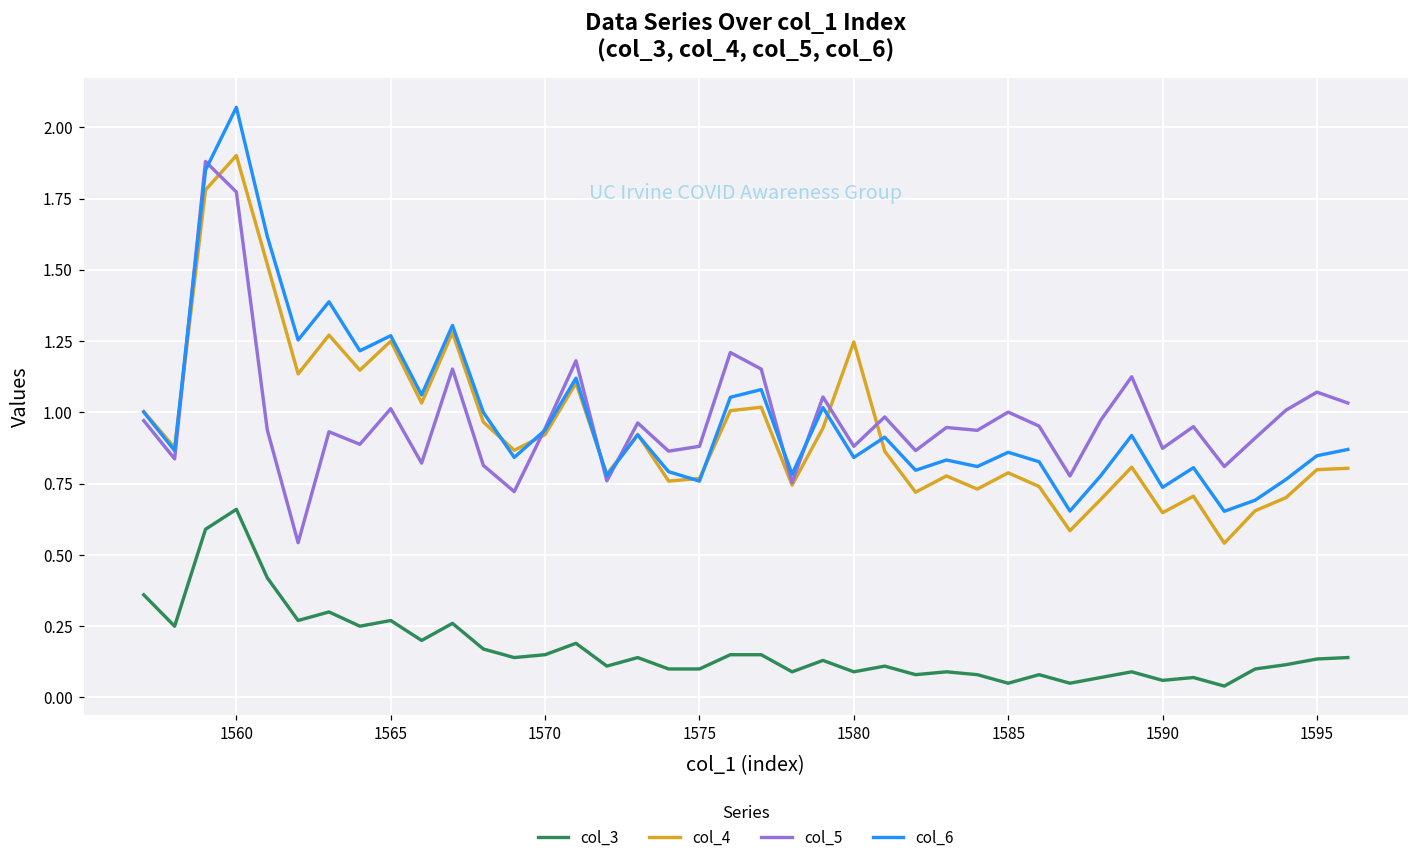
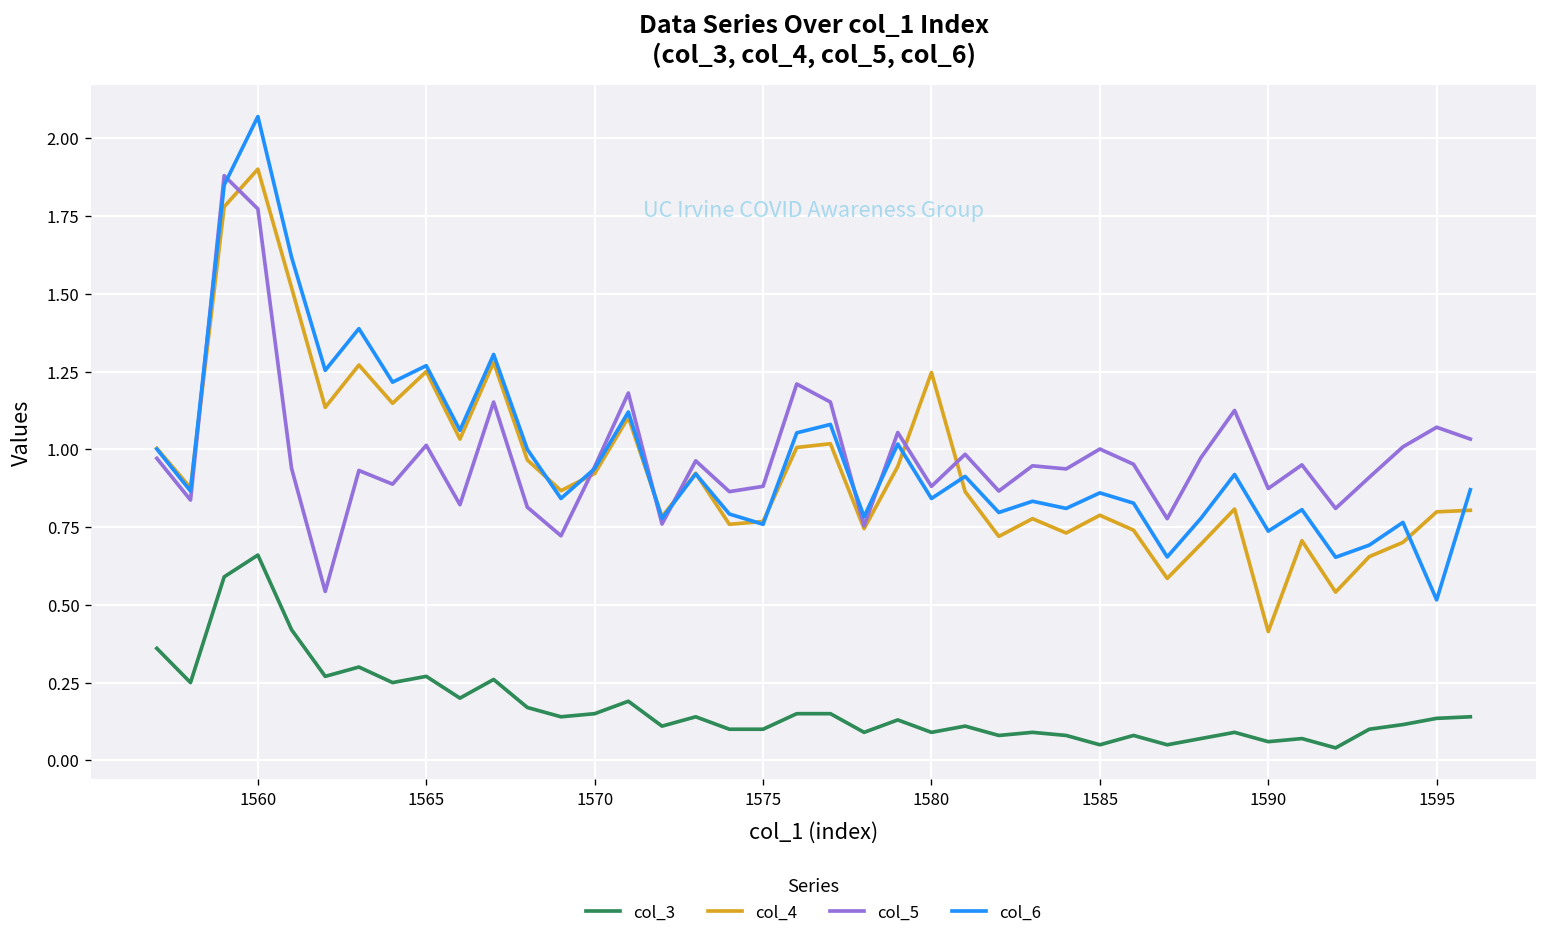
col_4, 1590: 0.65 -> 0.41
col_6, 1595: 0.85 -> 0.52
